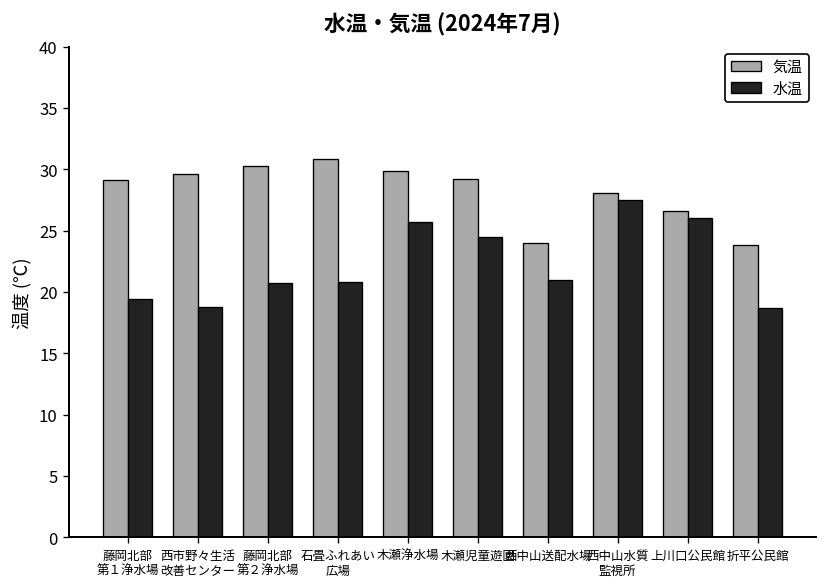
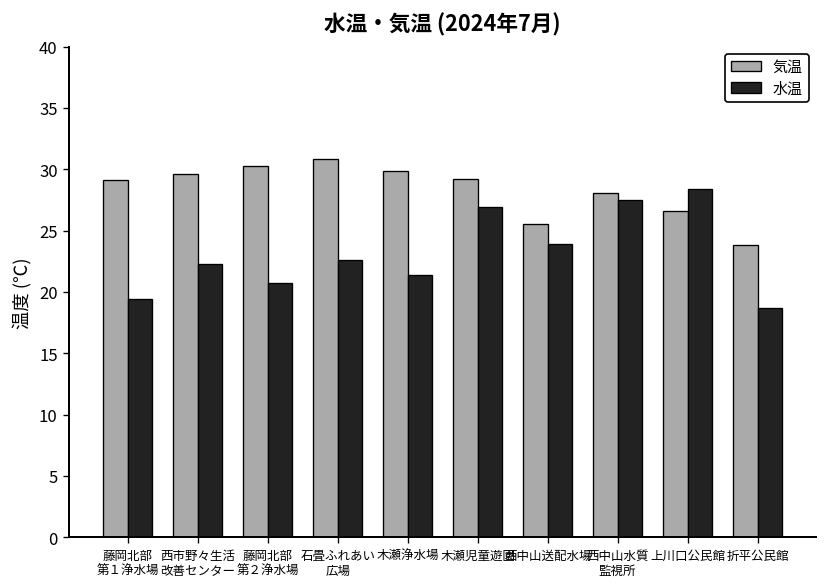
水温, 西市野々生活 改善センター: 18.8 -> 22.3
水温, 石畳ふれあい 広場: 20.8 -> 22.6
水温, 木瀬浄水場: 25.7 -> 21.4
水温, 木瀬児童遊園: 24.5 -> 26.9
気温, 西中山送配水場: 24.0 -> 25.5
水温, 西中山送配水場: 21.0 -> 23.9
水温, 上川口公民館: 26.0 -> 28.4
